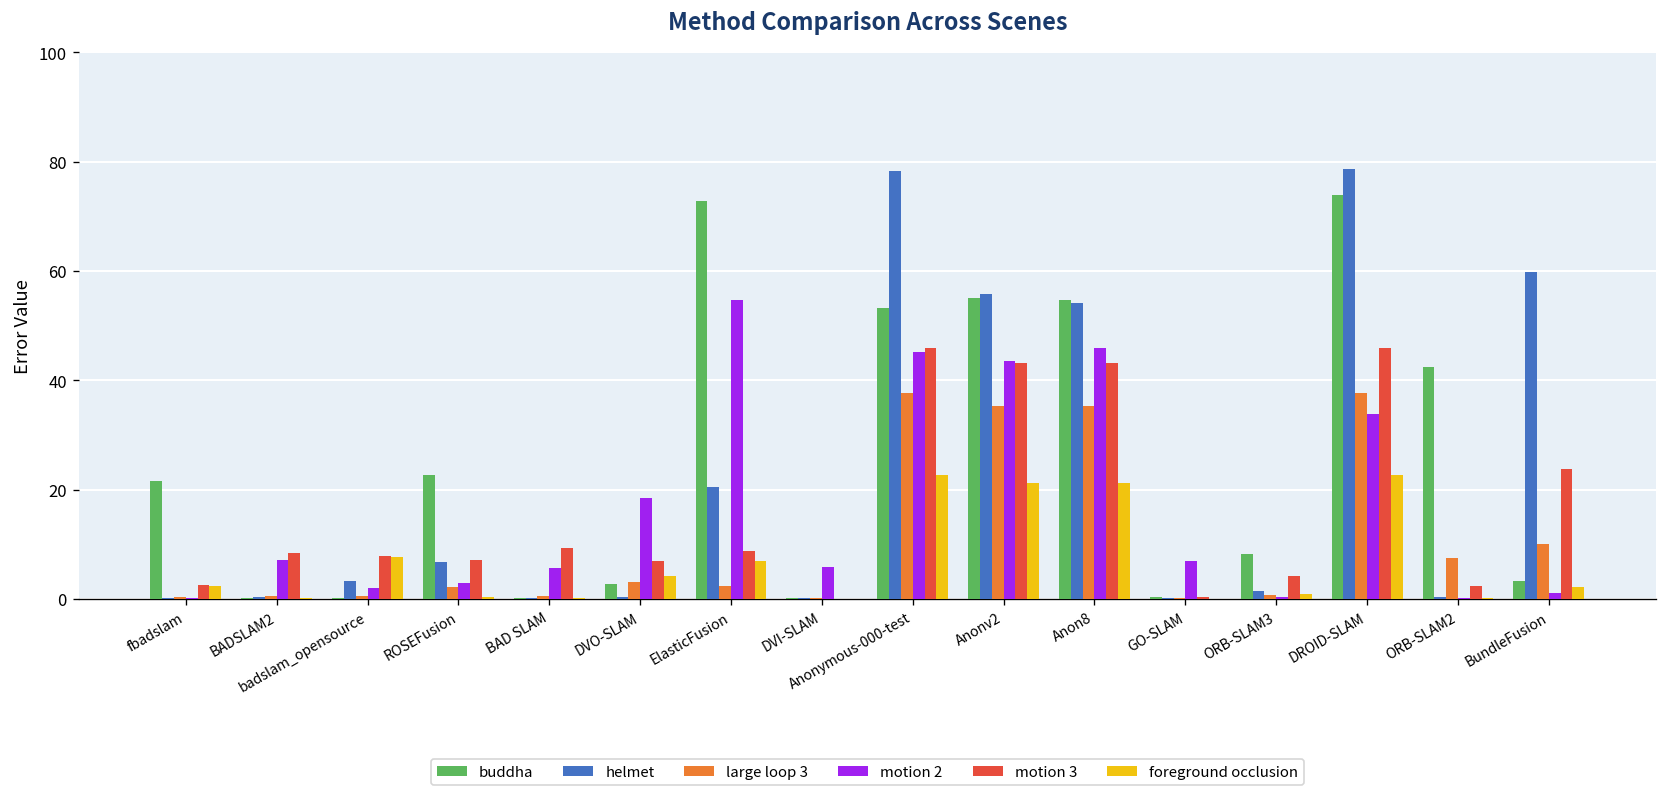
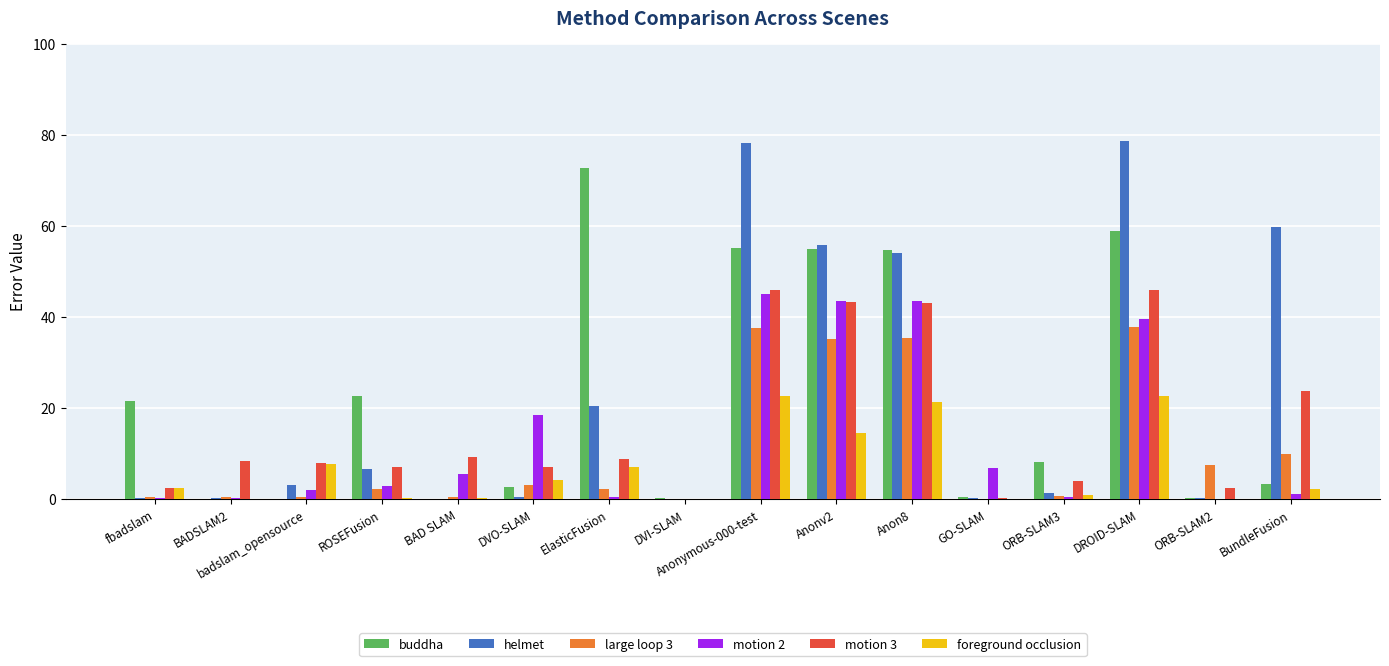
motion 2, BADSLAM2: 7 -> 0
motion 2, ElasticFusion: 55 -> 1
motion 2, DVI-SLAM: 6 -> 0
buddha, Anonymous-000-test: 53 -> 55
foreground occlusion, Anonv2: 21 -> 14
motion 2, Anon8: 46 -> 44
buddha, DROID-SLAM: 74 -> 59
motion 2, DROID-SLAM: 34 -> 40
buddha, ORB-SLAM2: 43 -> 0
